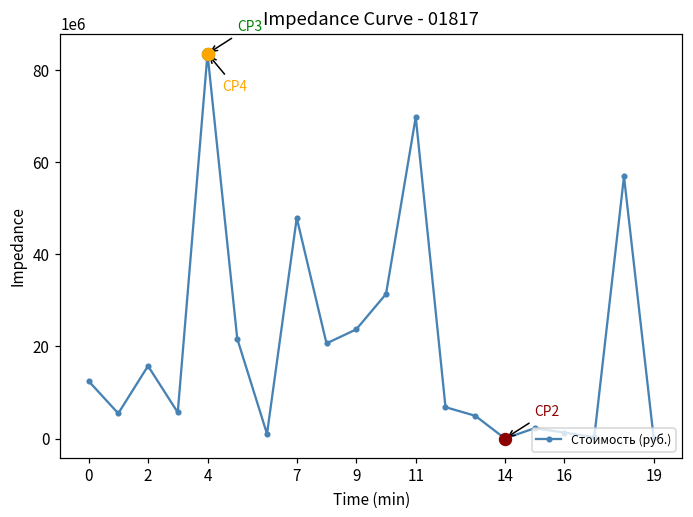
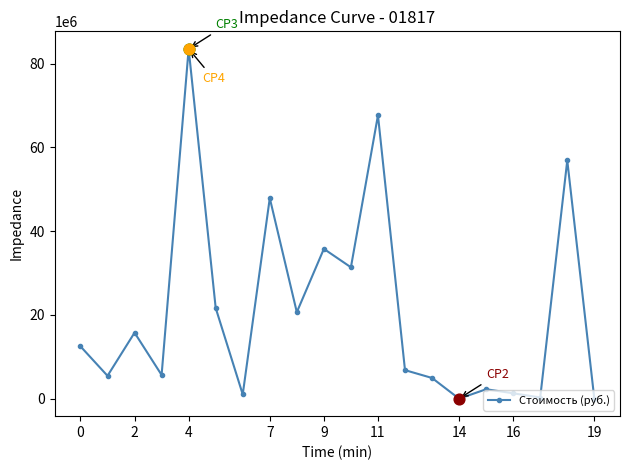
Стоимость (руб.), 9: 24000000 -> 36000000
Стоимость (руб.), 11: 70000000 -> 68000000
